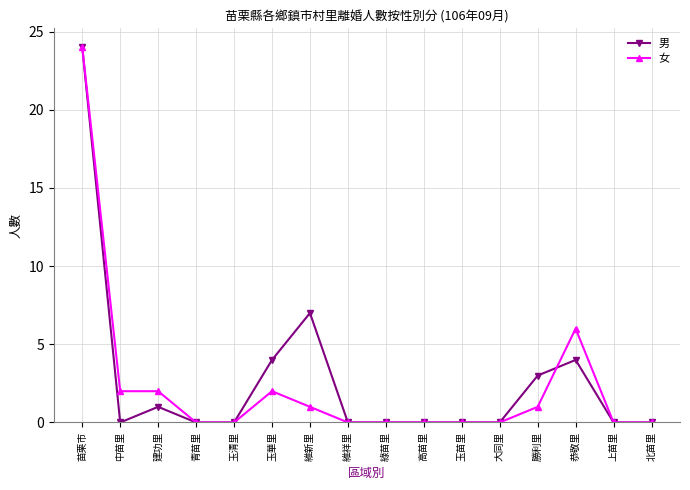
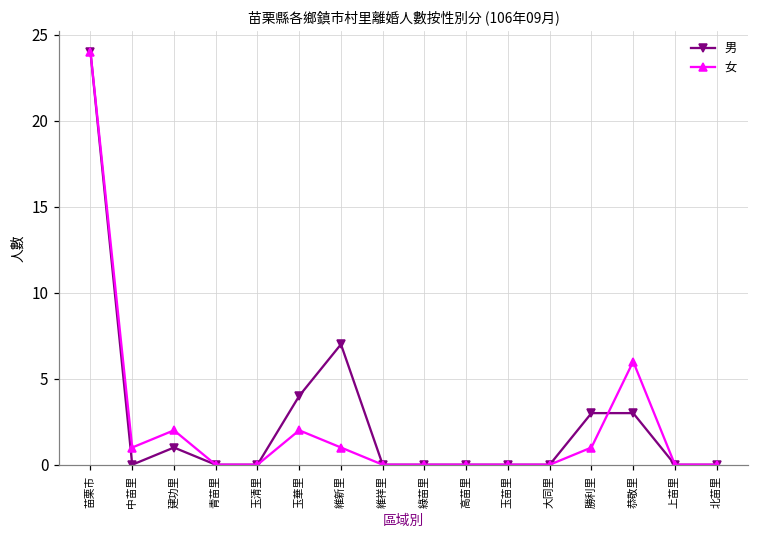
女, 中苗里: 2 -> 1
男, 恭敬里: 4 -> 3
